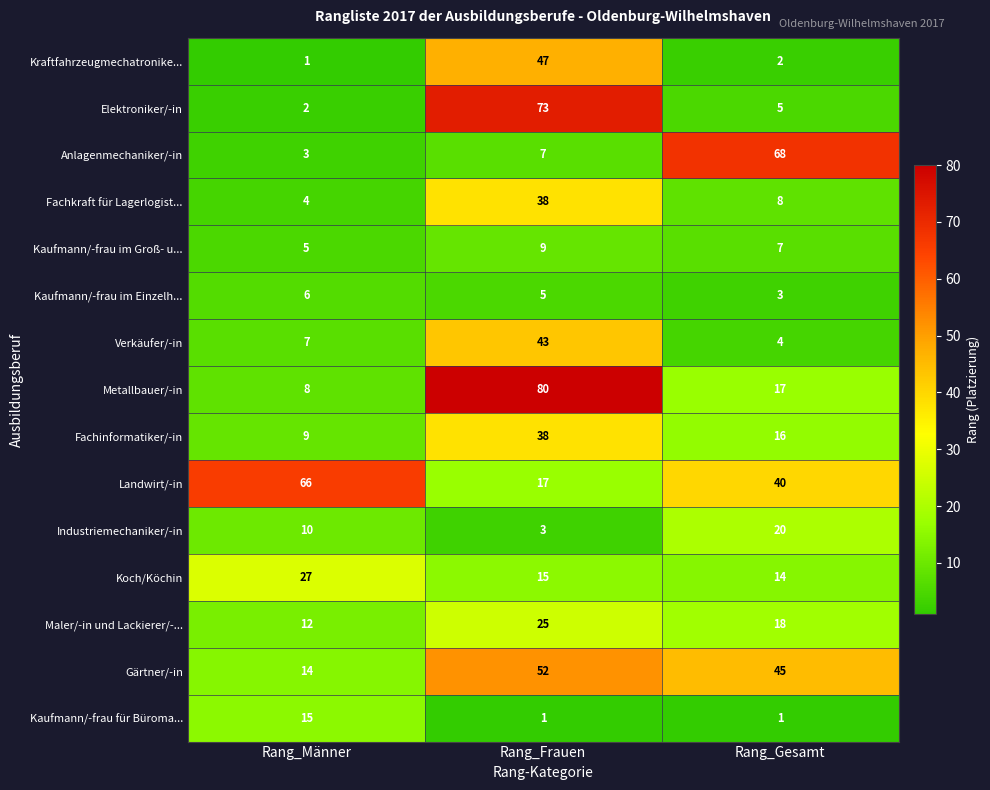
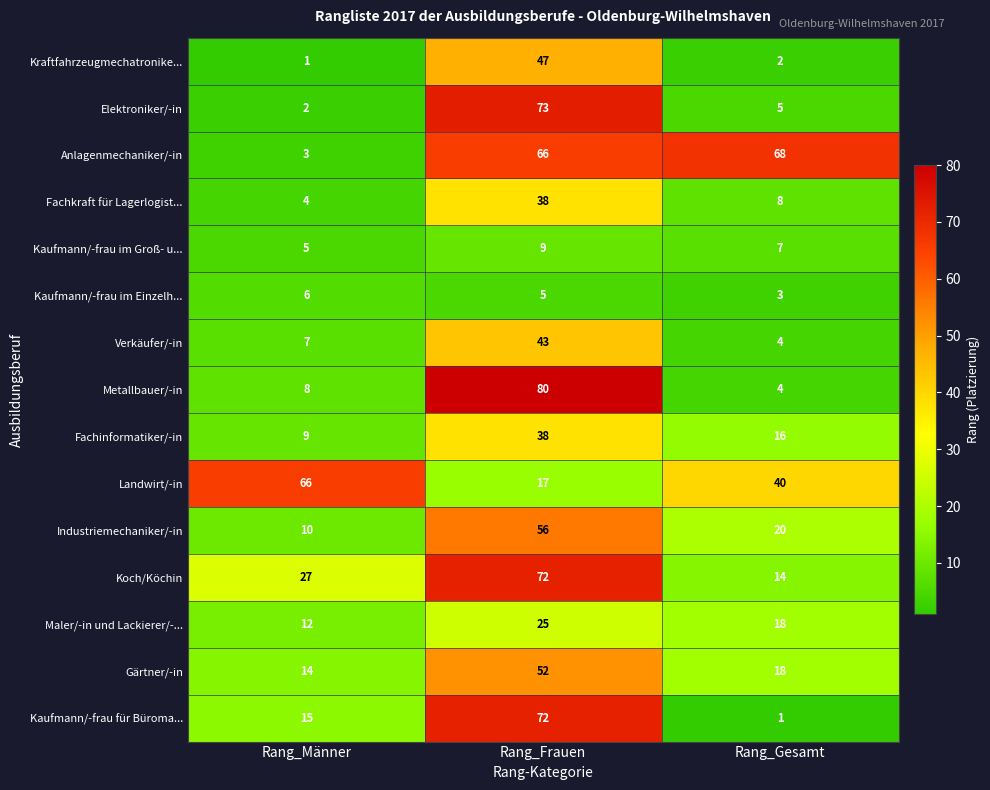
Anlagenmechaniker/-in, Rang_Frauen: 7 -> 66
Metallbauer/-in, Rang_Gesamt: 17 -> 4
Industriemechaniker/-in, Rang_Frauen: 3 -> 56
Koch/Köchin, Rang_Frauen: 15 -> 72
Gärtner/-in, Rang_Gesamt: 45 -> 18
Kaufmann/-frau für Büroma..., Rang_Frauen: 1 -> 72
